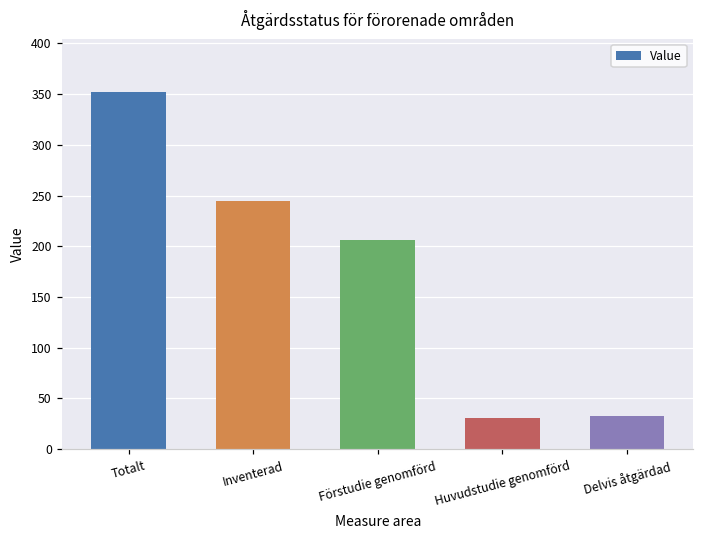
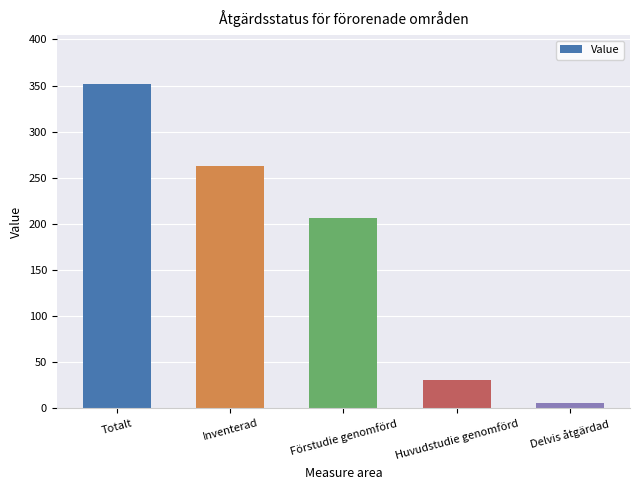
Inventerad: 250 -> 260
Delvis åtgärdad: 30 -> 10
